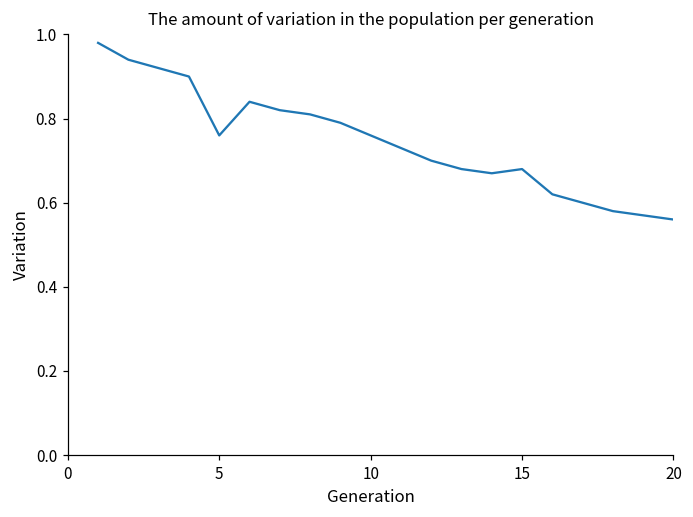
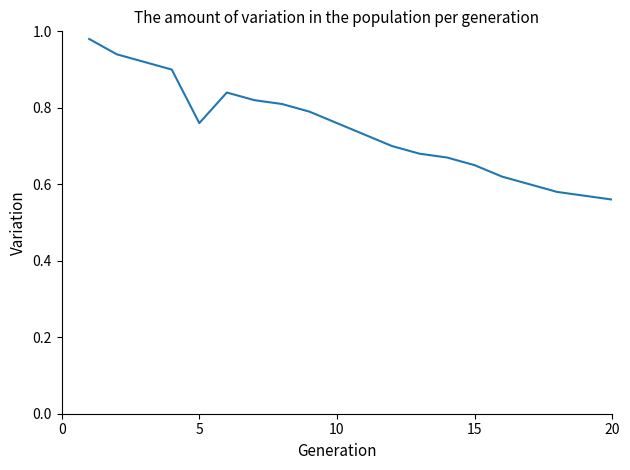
15: 0.68 -> 0.65
